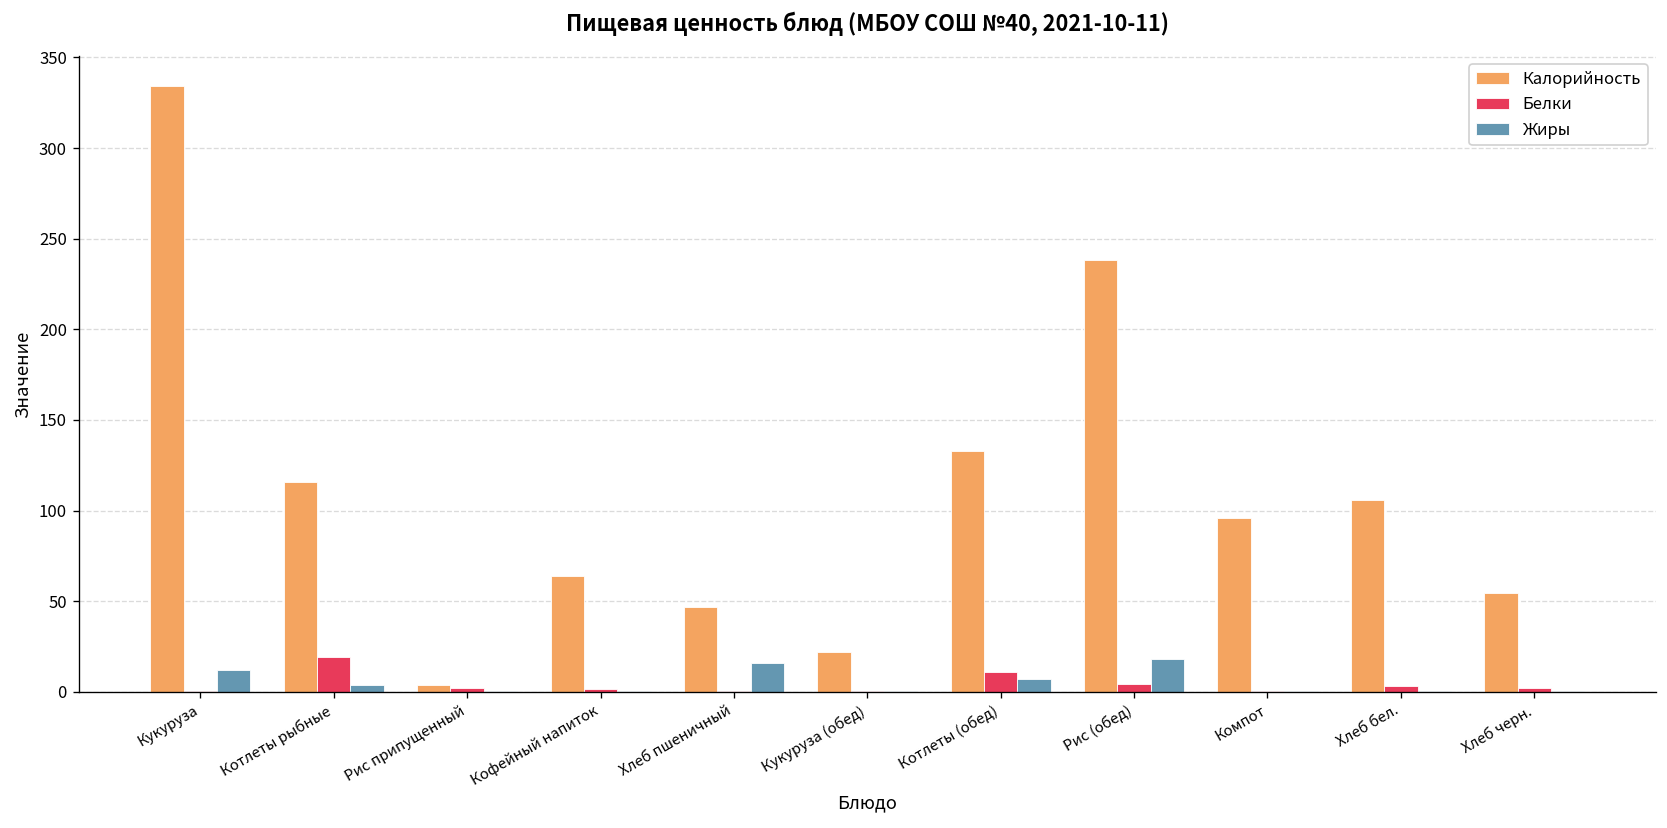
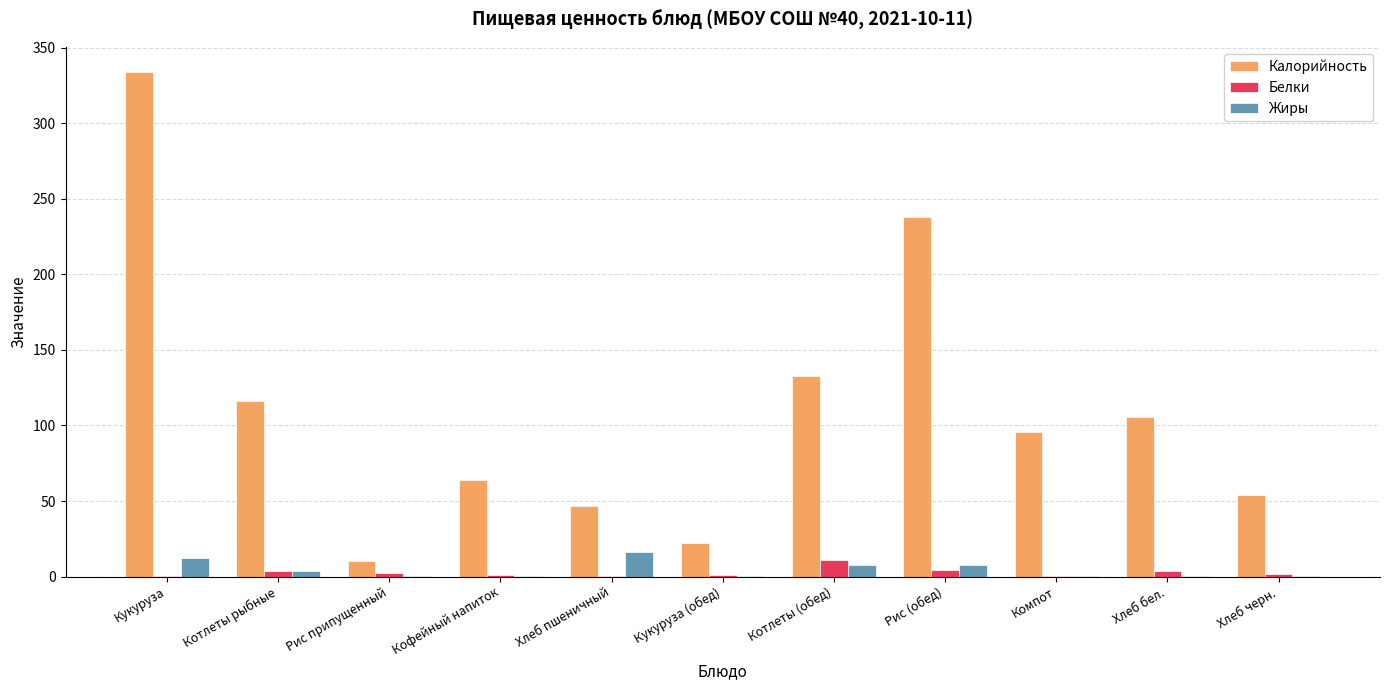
Белки, Котлеты рыбные: 19 -> 4
Калорийность, Рис припущенный: 4 -> 11
Жиры, Рис (обед): 18 -> 7
